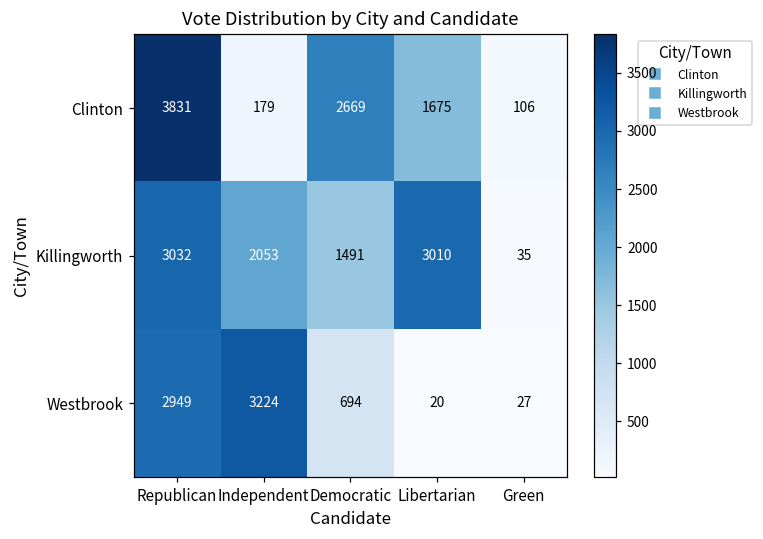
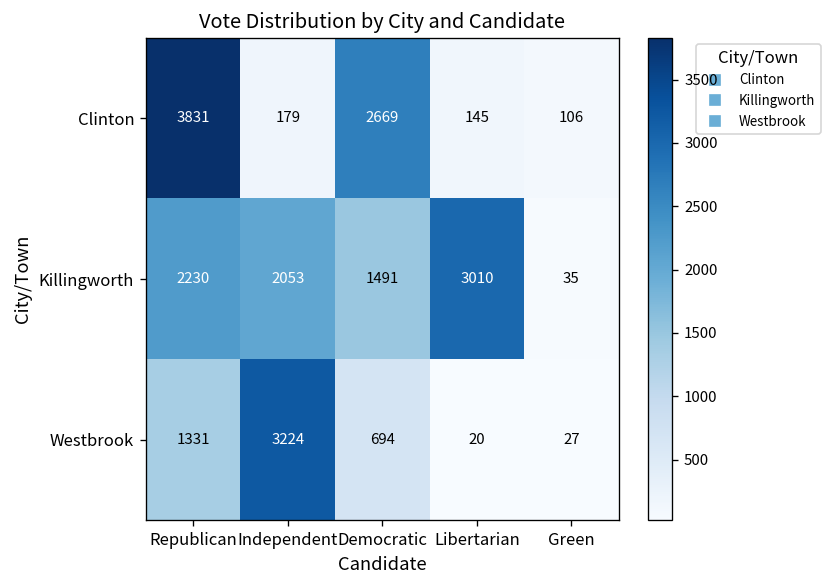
Clinton, Libertarian: 1675 -> 145
Killingworth, Republican: 3032 -> 2230
Westbrook, Republican: 2949 -> 1331
